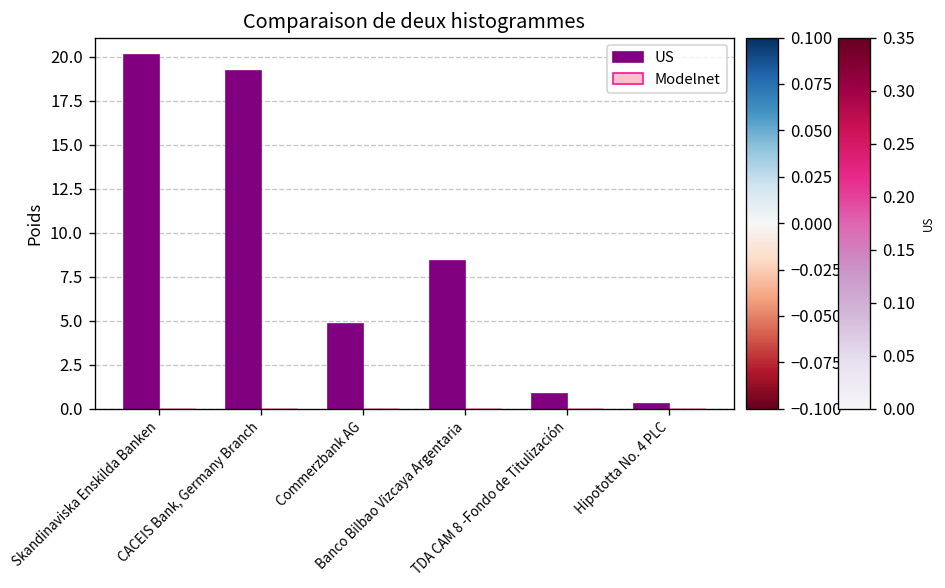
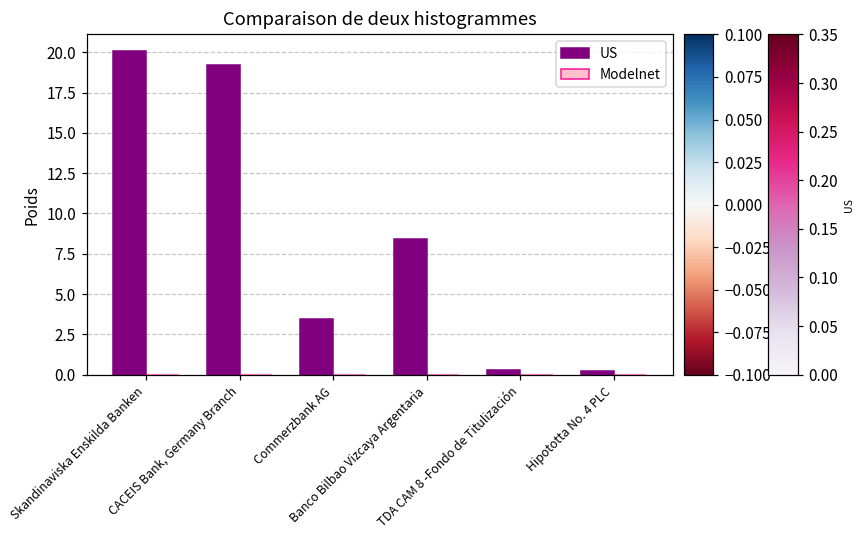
US, Commerzbank AG: 4.8 -> 3.4
US, TDA CAM 8 -Fondo de Titulización: 0.9 -> 0.3
